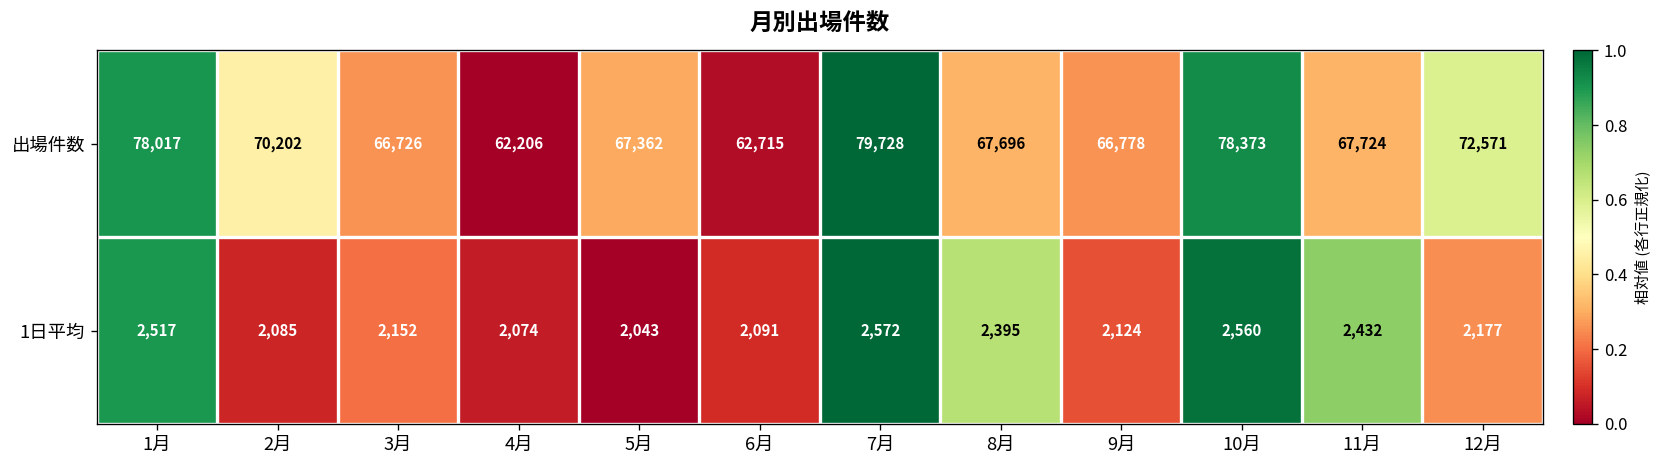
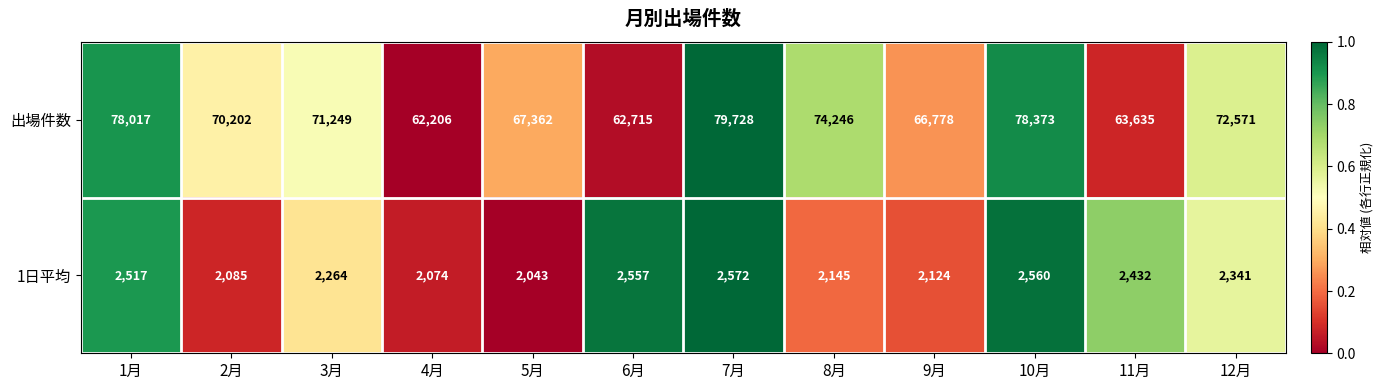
出場件数, 3月: 66,726 -> 71,249
出場件数, 8月: 67,696 -> 74,246
出場件数, 11月: 67,724 -> 63,635
1日平均, 3月: 2,152 -> 2,264
1日平均, 6月: 2,091 -> 2,557
1日平均, 8月: 2,395 -> 2,145
1日平均, 12月: 2,177 -> 2,341
